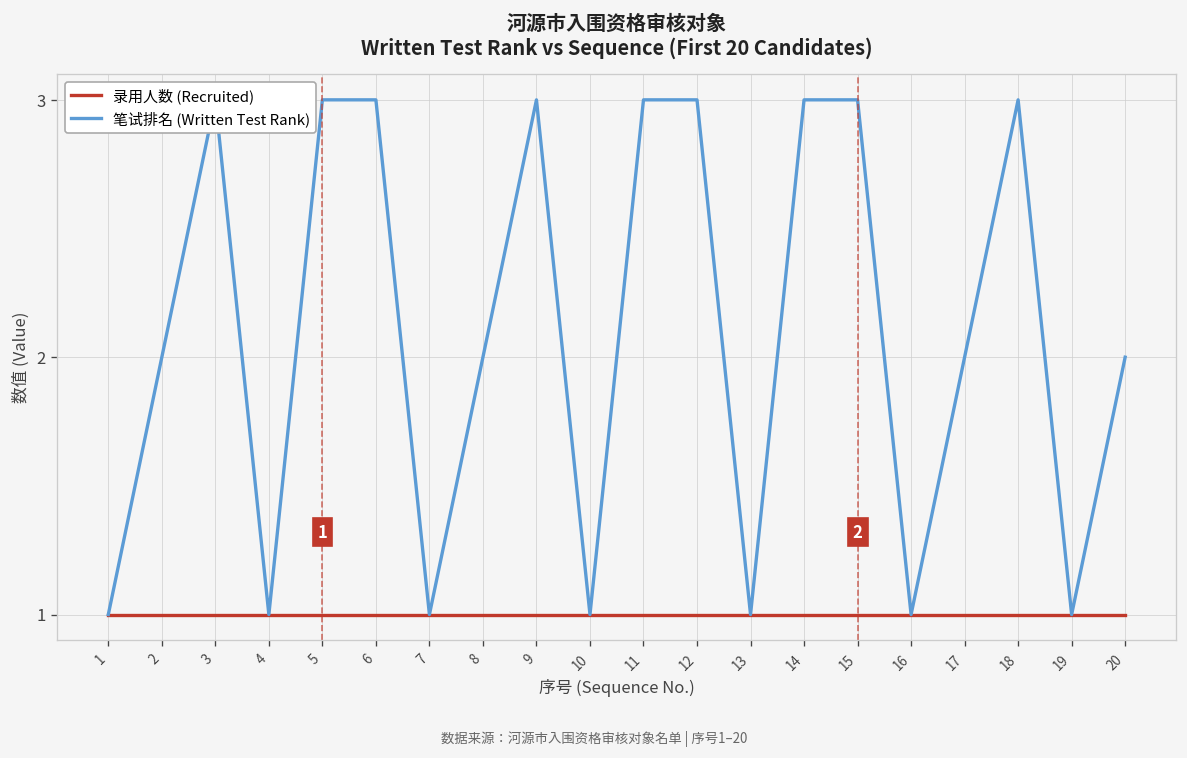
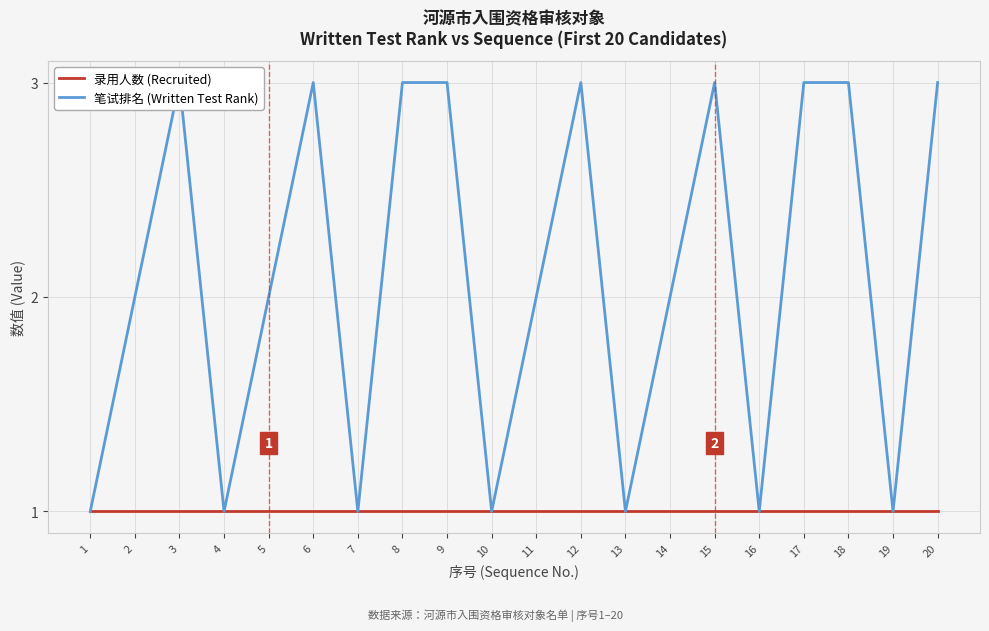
笔试排名 (Written Test Rank), 5: 3 -> 2
笔试排名 (Written Test Rank), 8: 2 -> 3
笔试排名 (Written Test Rank), 11: 3 -> 2
笔试排名 (Written Test Rank), 14: 3 -> 2
笔试排名 (Written Test Rank), 17: 2 -> 3
笔试排名 (Written Test Rank), 20: 2 -> 3
